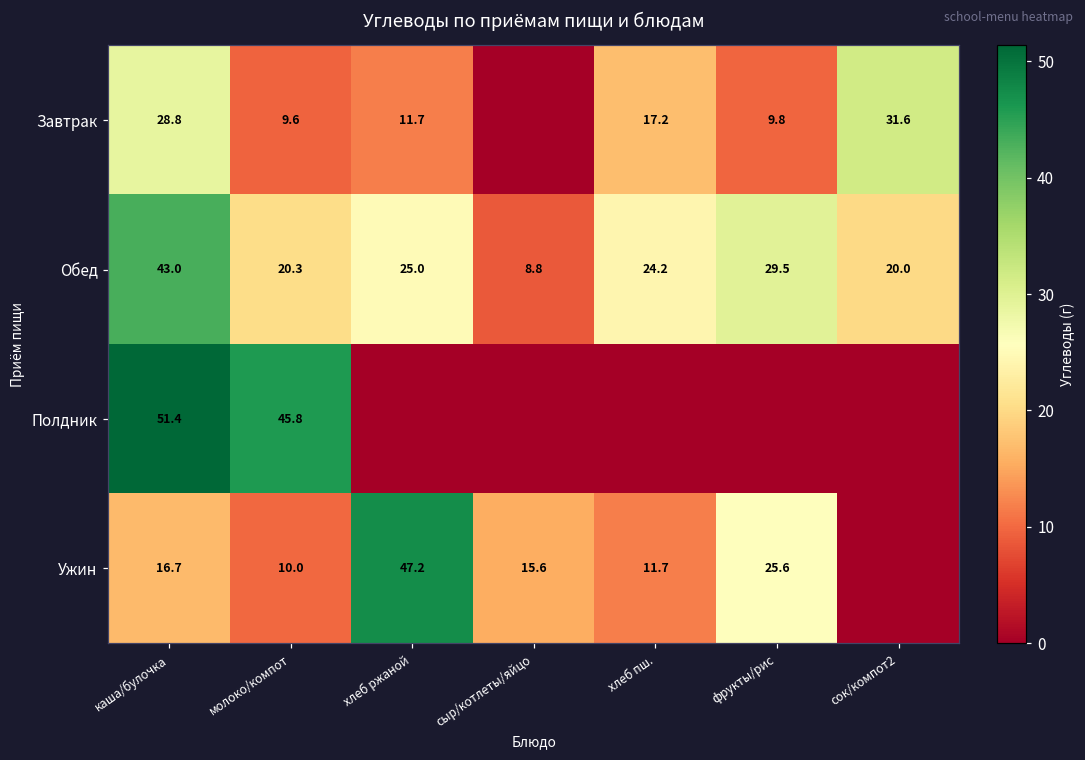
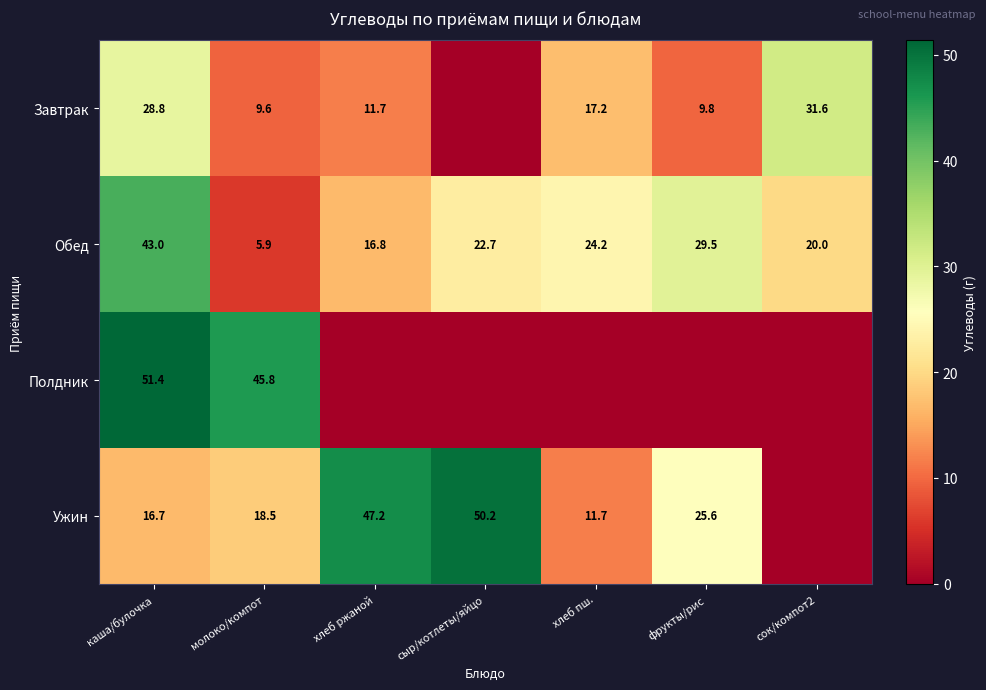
Обед, молоко/компот: 20.3 -> 5.9
Обед, хлеб ржаной: 25.0 -> 16.8
Обед, сыр/котлеты/яйцо: 8.8 -> 22.7
Ужин, молоко/компот: 10.0 -> 18.5
Ужин, сыр/котлеты/яйцо: 15.6 -> 50.2
